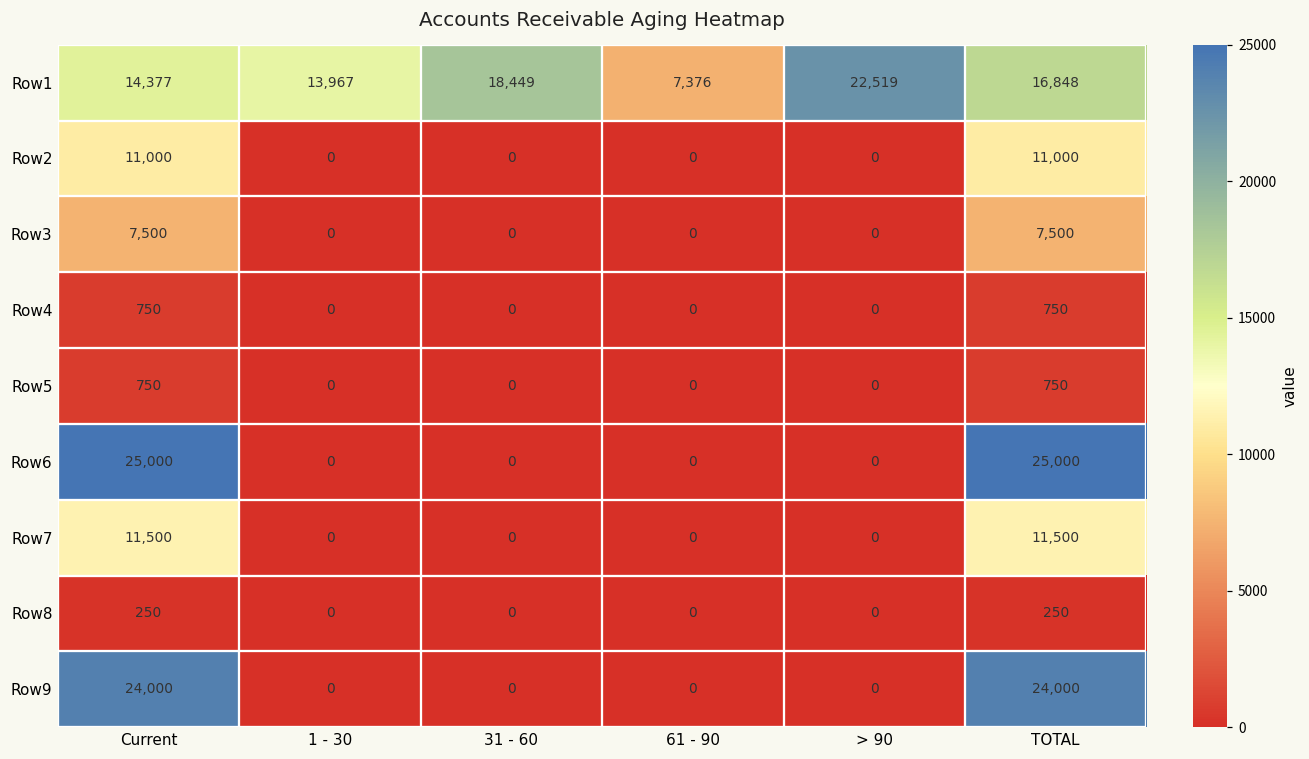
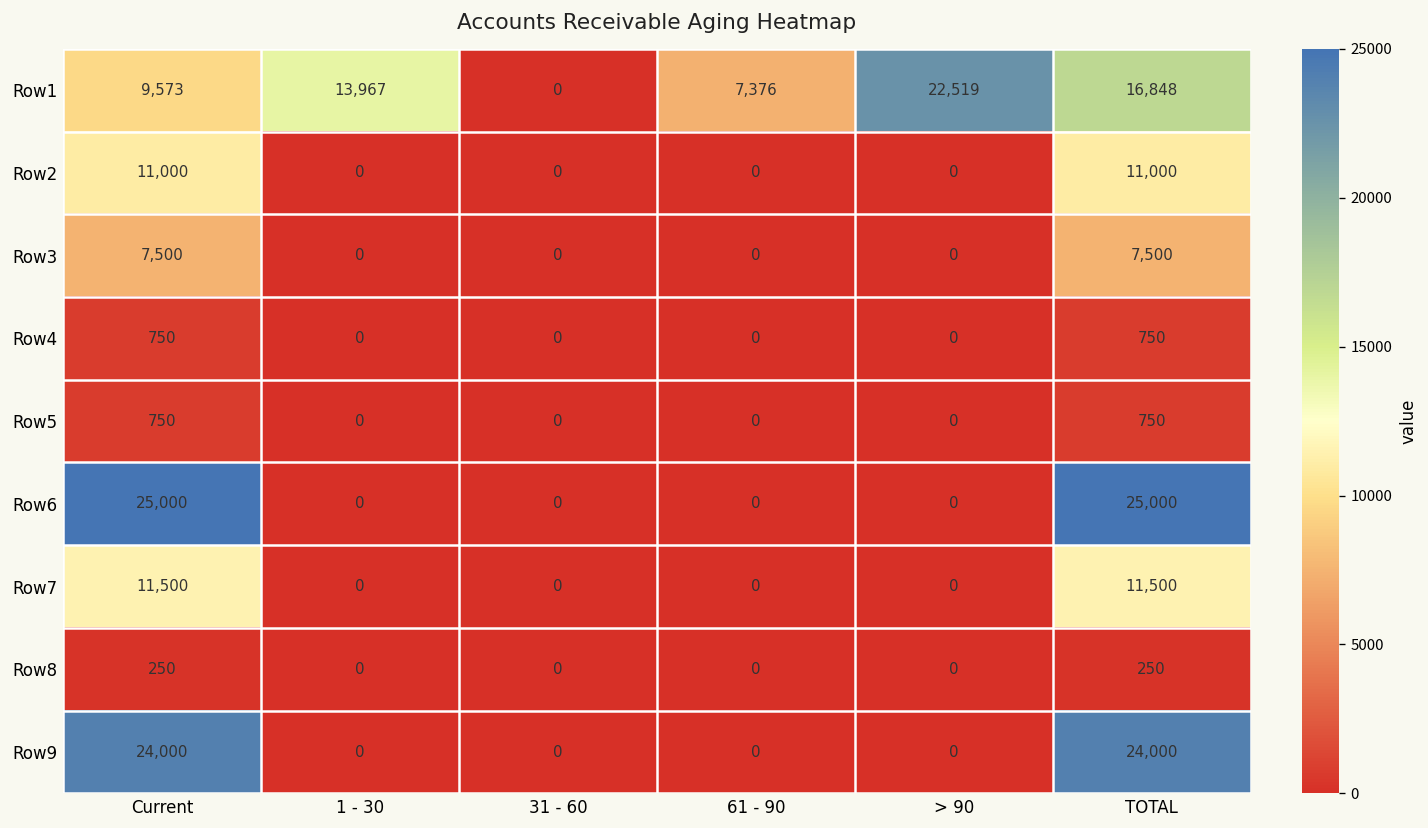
Row1, Current: 14,377 -> 9,573
Row1, 31 - 60: 18,449 -> 0
